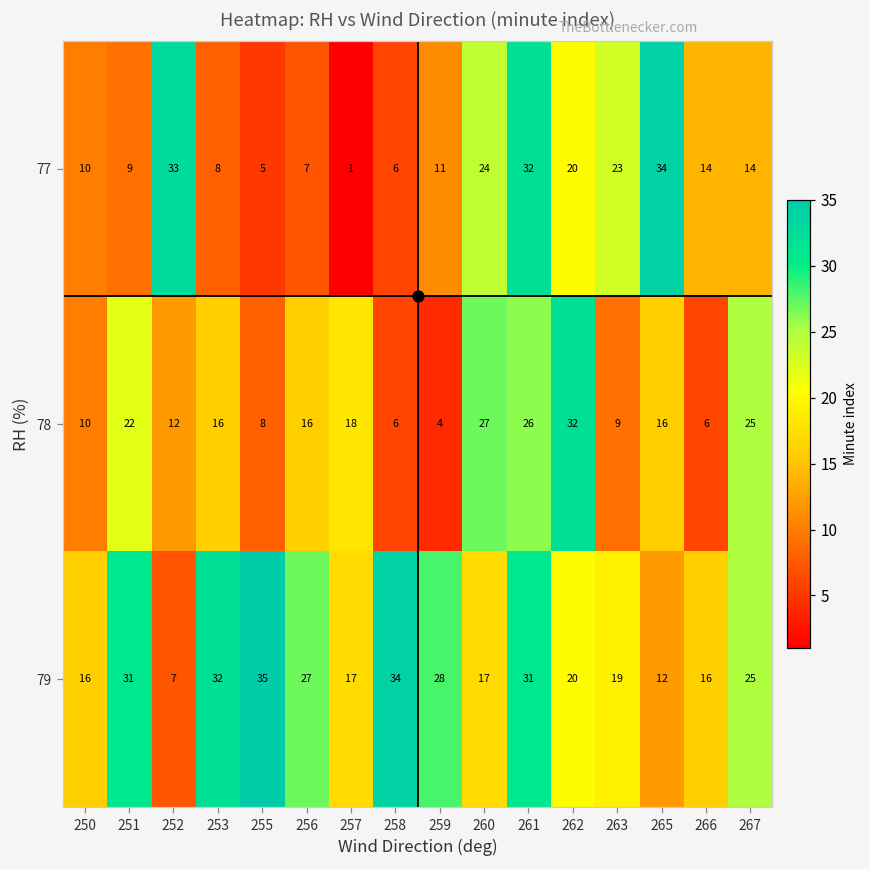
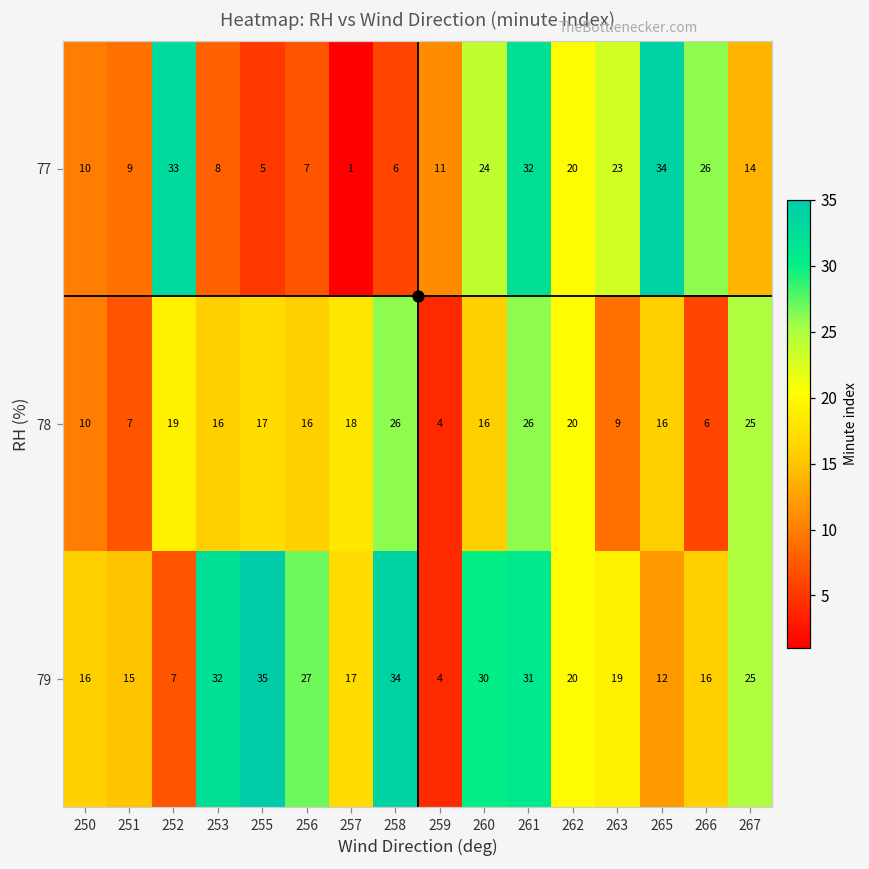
77, 266: 14 -> 26
78, 251: 22 -> 7
78, 252: 12 -> 19
78, 255: 8 -> 17
78, 258: 6 -> 26
78, 260: 27 -> 16
78, 262: 32 -> 20
79, 251: 31 -> 15
79, 259: 28 -> 4
79, 260: 17 -> 30
